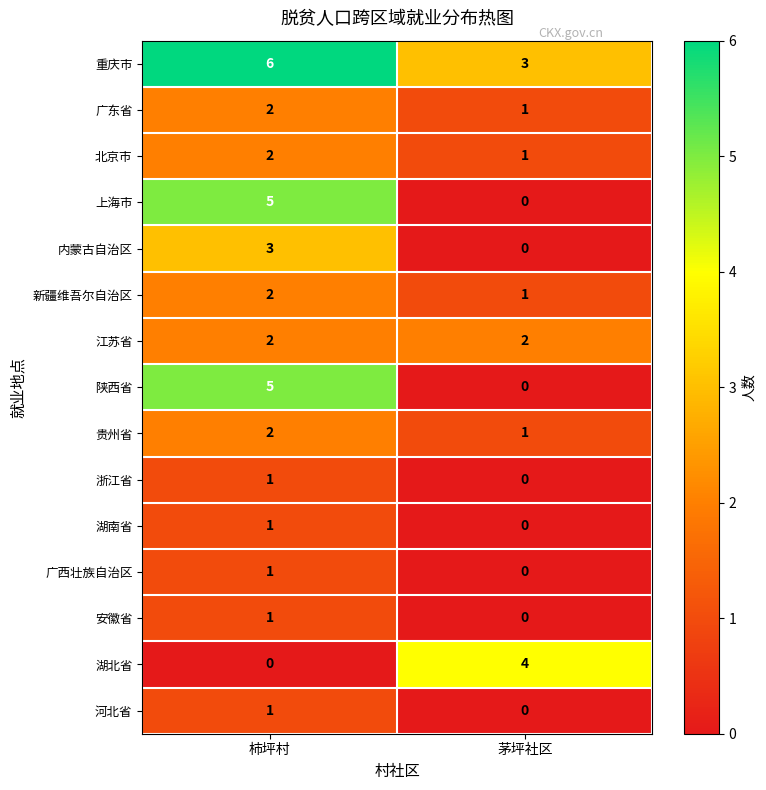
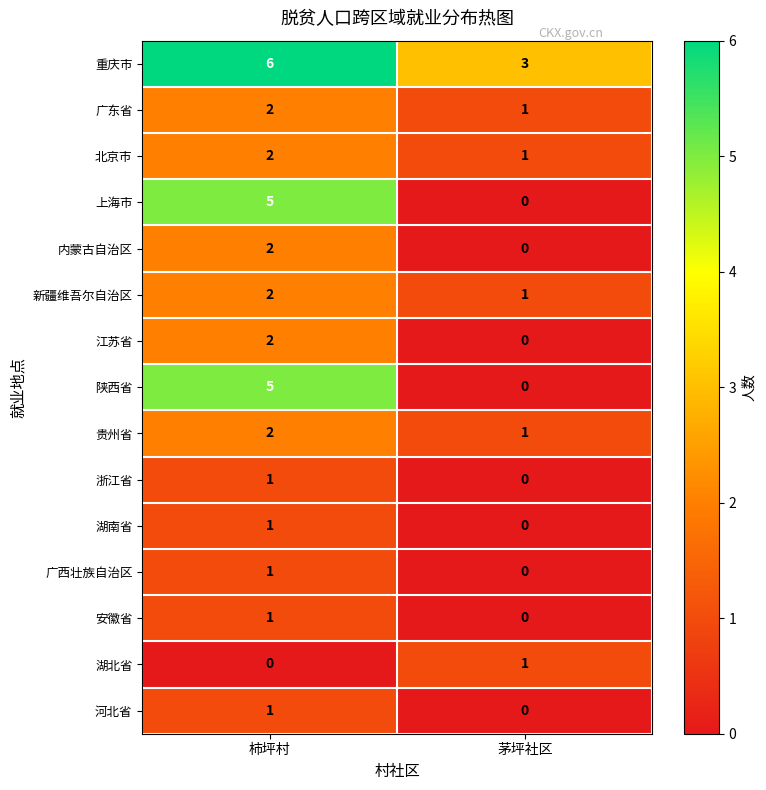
内蒙古自治区, 柿坪村: 3 -> 2
江苏省, 茅坪社区: 2 -> 0
湖北省, 茅坪社区: 4 -> 1
